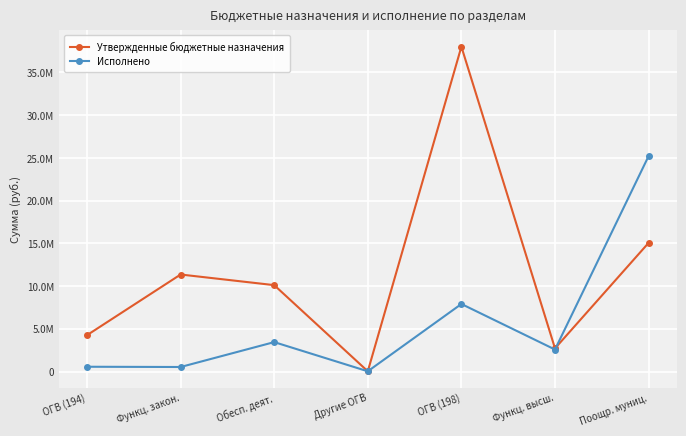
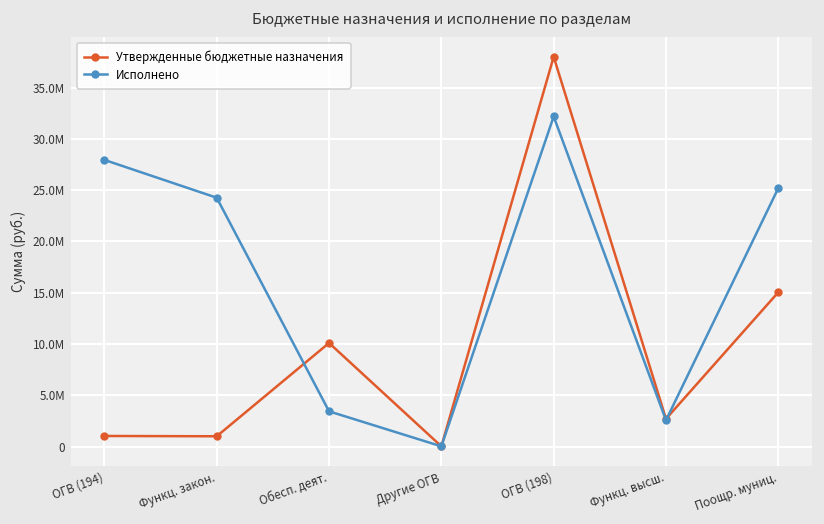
Утвержденные бюджетные назначения, ОГВ (194): 4000000 -> 1000000
Исполнено, ОГВ (194): 1000000 -> 28000000
Утвержденные бюджетные назначения, Функц. закон.: 11000000 -> 1000000
Исполнено, Функц. закон.: 1000000 -> 24000000
Исполнено, ОГВ (198): 8000000 -> 32000000
